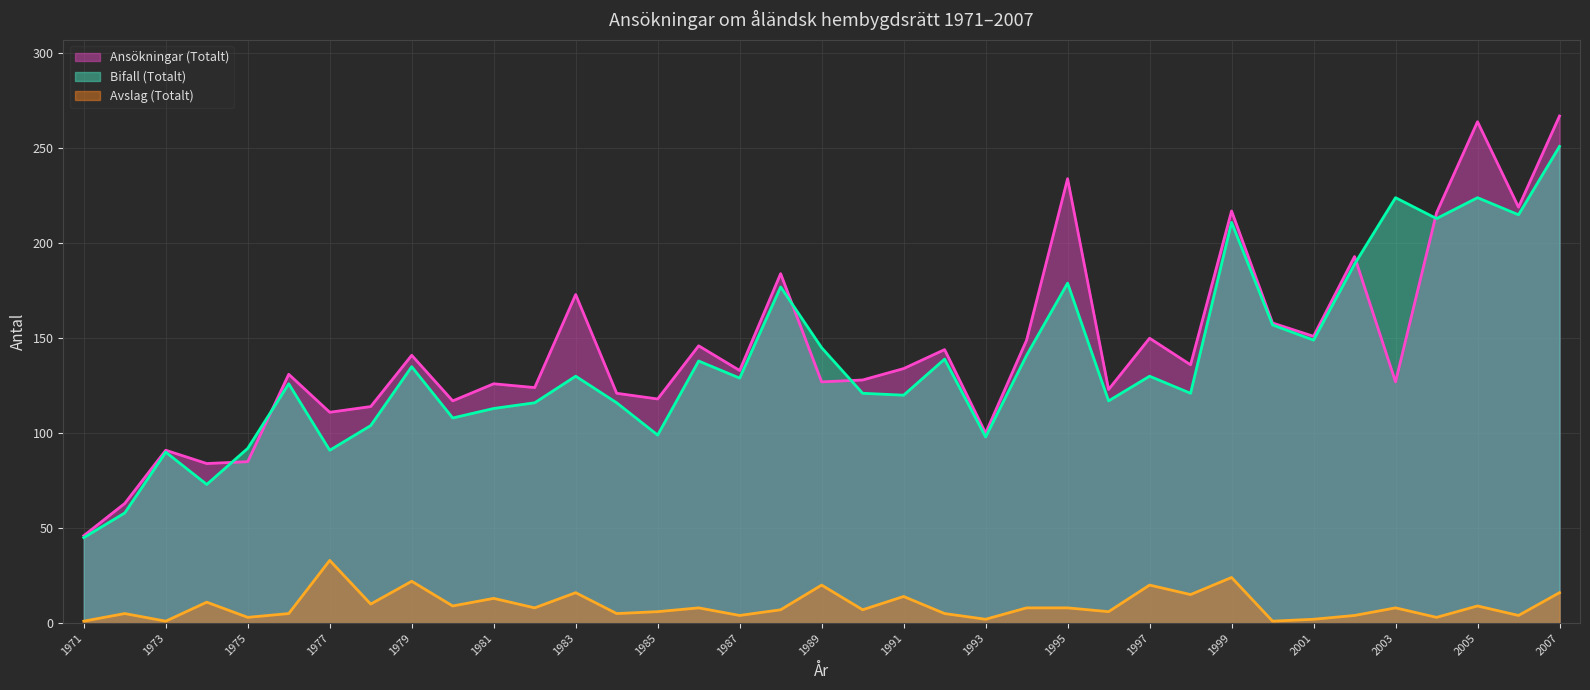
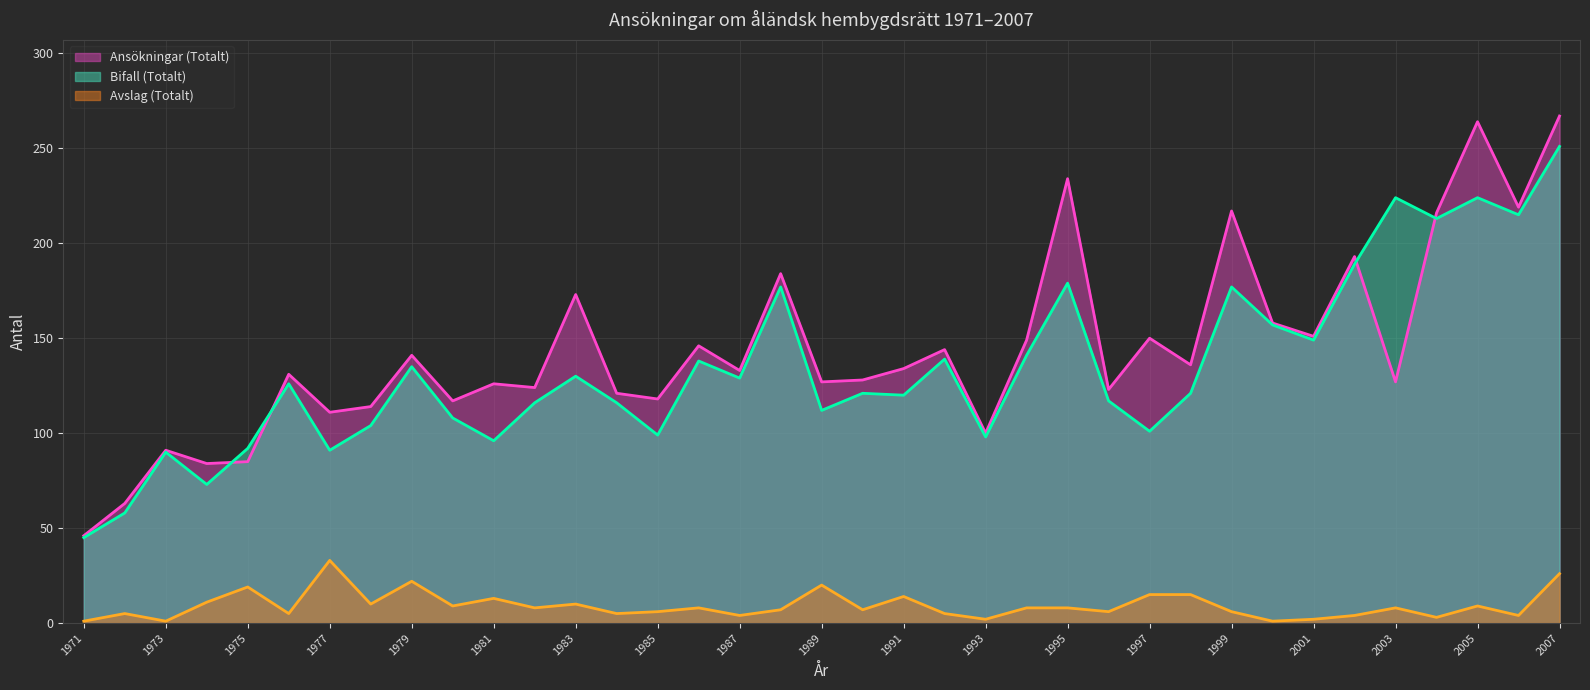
Avslag (Totalt), 1975: 3 -> 19
Bifall (Totalt), 1981: 113 -> 96
Avslag (Totalt), 1983: 16 -> 10
Bifall (Totalt), 1989: 145 -> 112
Bifall (Totalt), 1997: 130 -> 101
Avslag (Totalt), 1997: 20 -> 15
Bifall (Totalt), 1999: 211 -> 177
Avslag (Totalt), 1999: 24 -> 6
Avslag (Totalt), 2007: 16 -> 26
